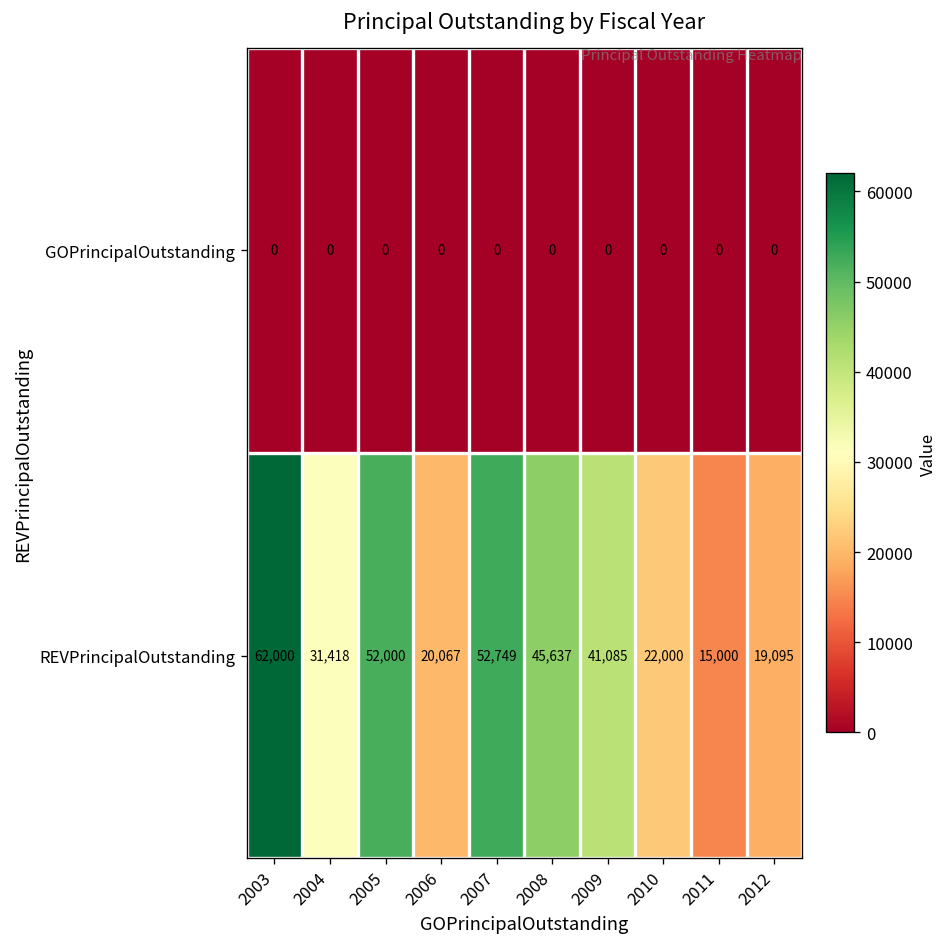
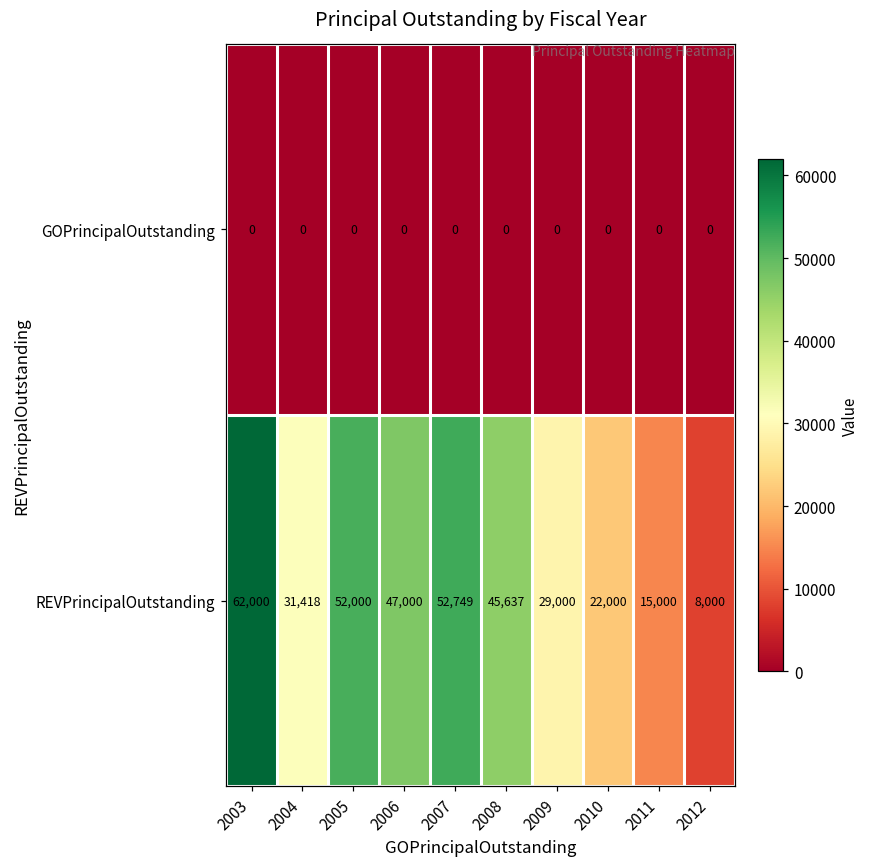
REVPrincipalOutstanding, 2006: 20,067 -> 47,000
REVPrincipalOutstanding, 2009: 41,085 -> 29,000
REVPrincipalOutstanding, 2012: 19,095 -> 8,000
